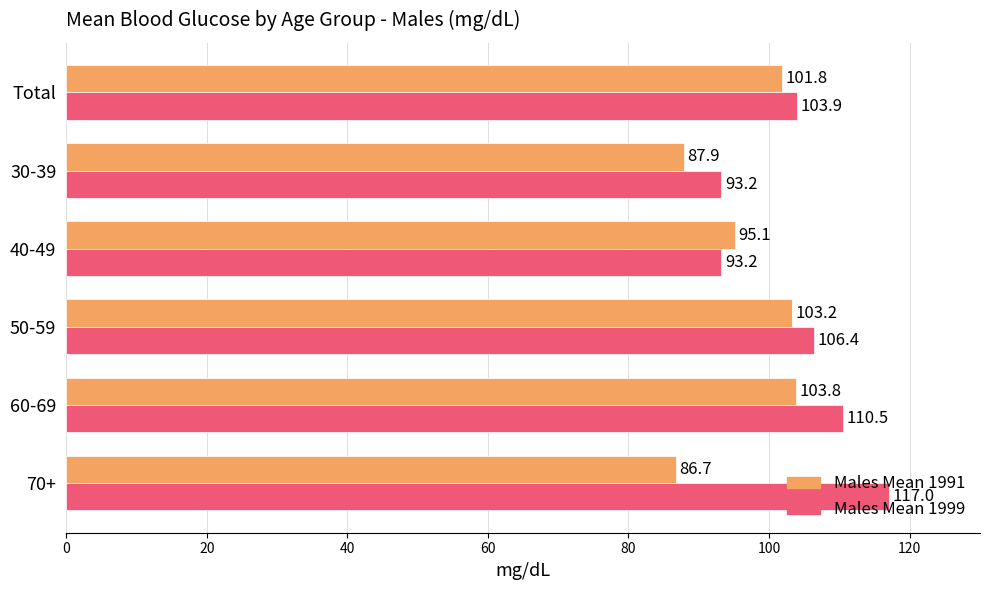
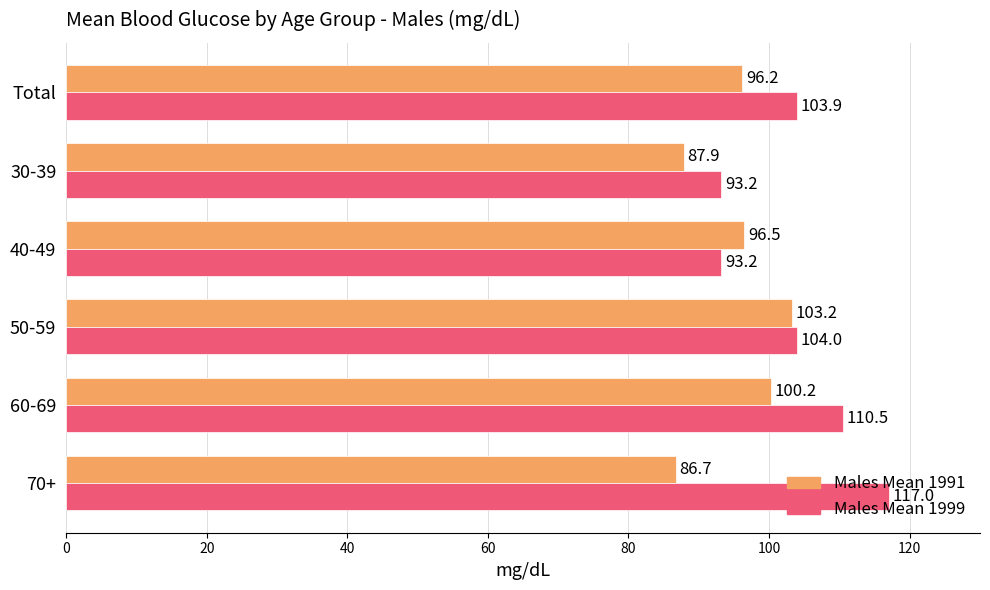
Males Mean 1991, Total: 101.8 -> 96.2
Males Mean 1991, 40-49: 95.1 -> 96.5
Males Mean 1999, 50-59: 106.4 -> 104.0
Males Mean 1991, 60-69: 103.8 -> 100.2
